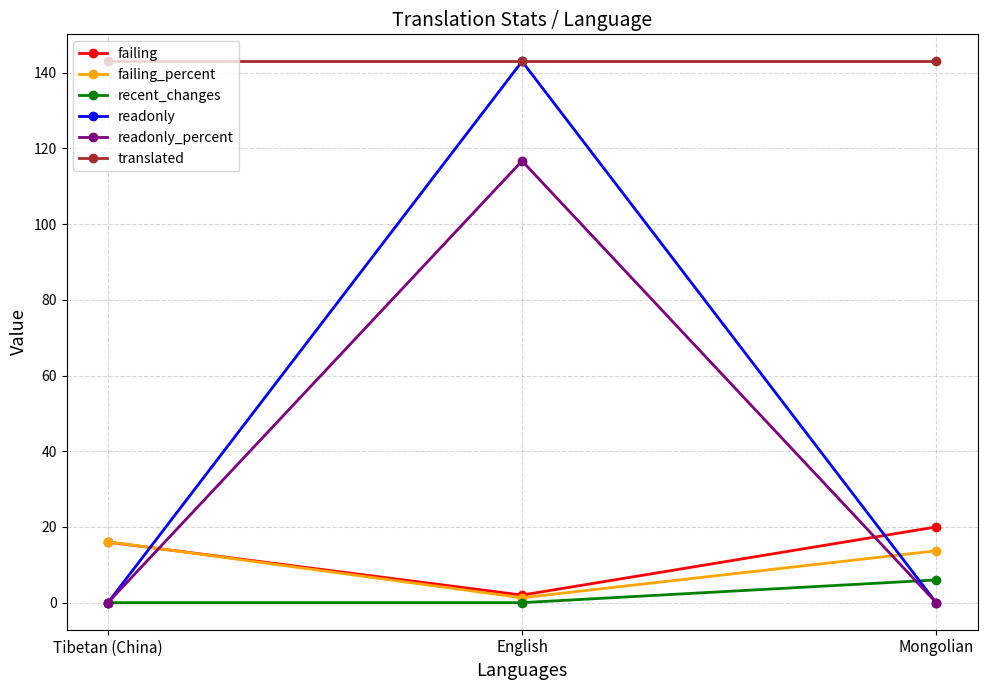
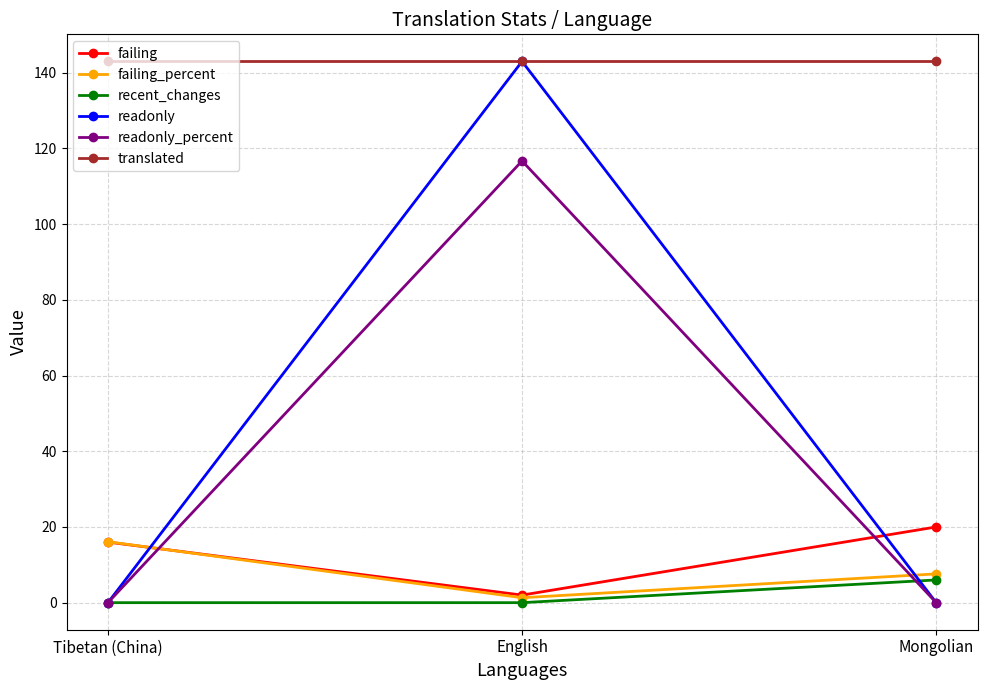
failing_percent, Mongolian: 14 -> 8
